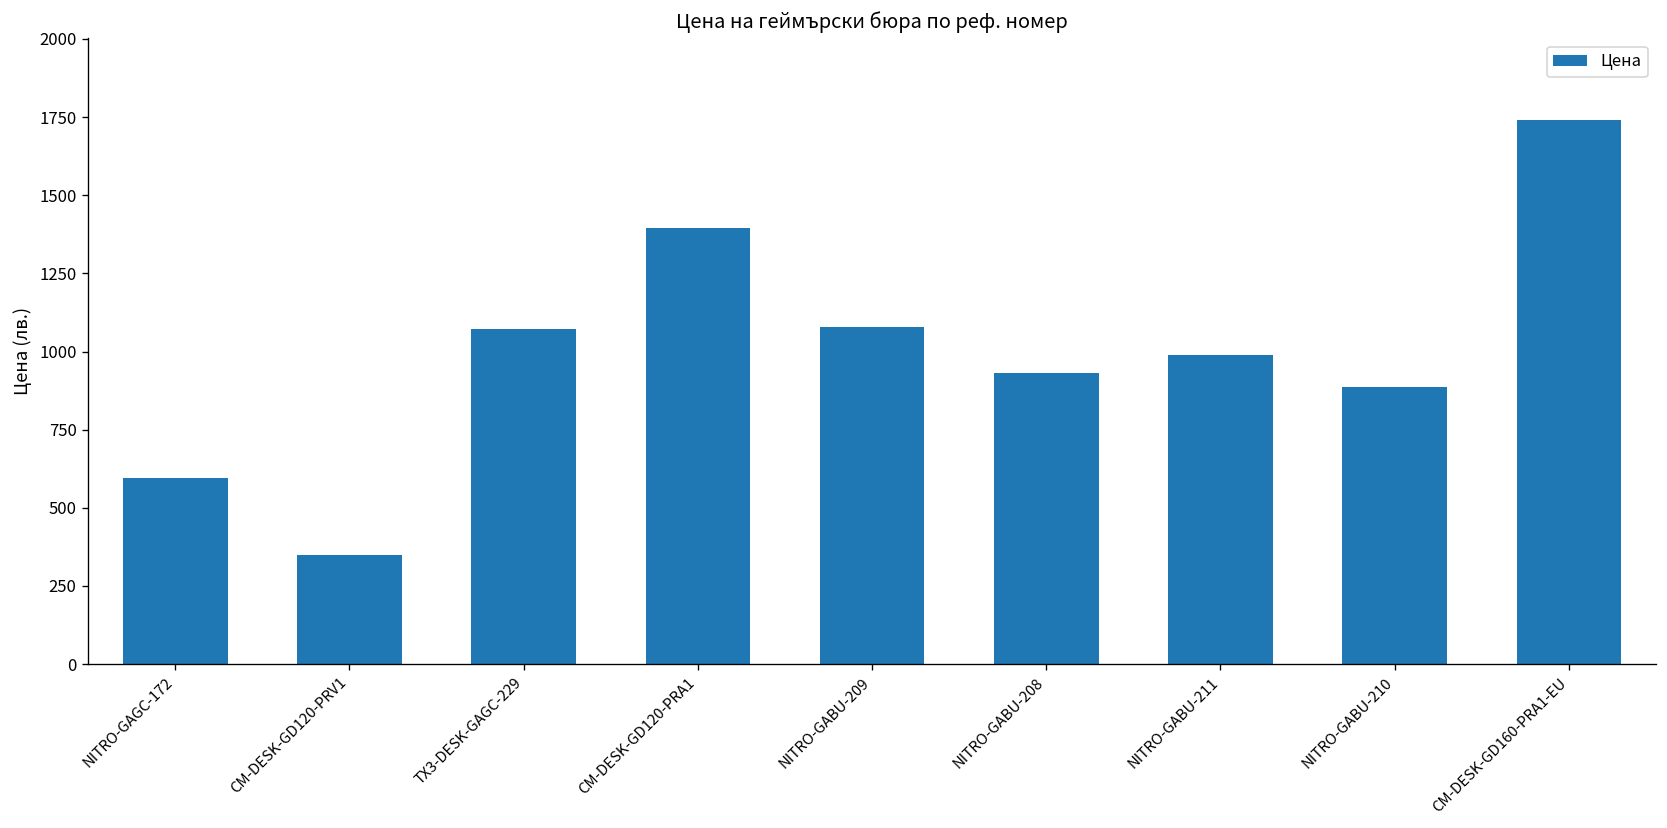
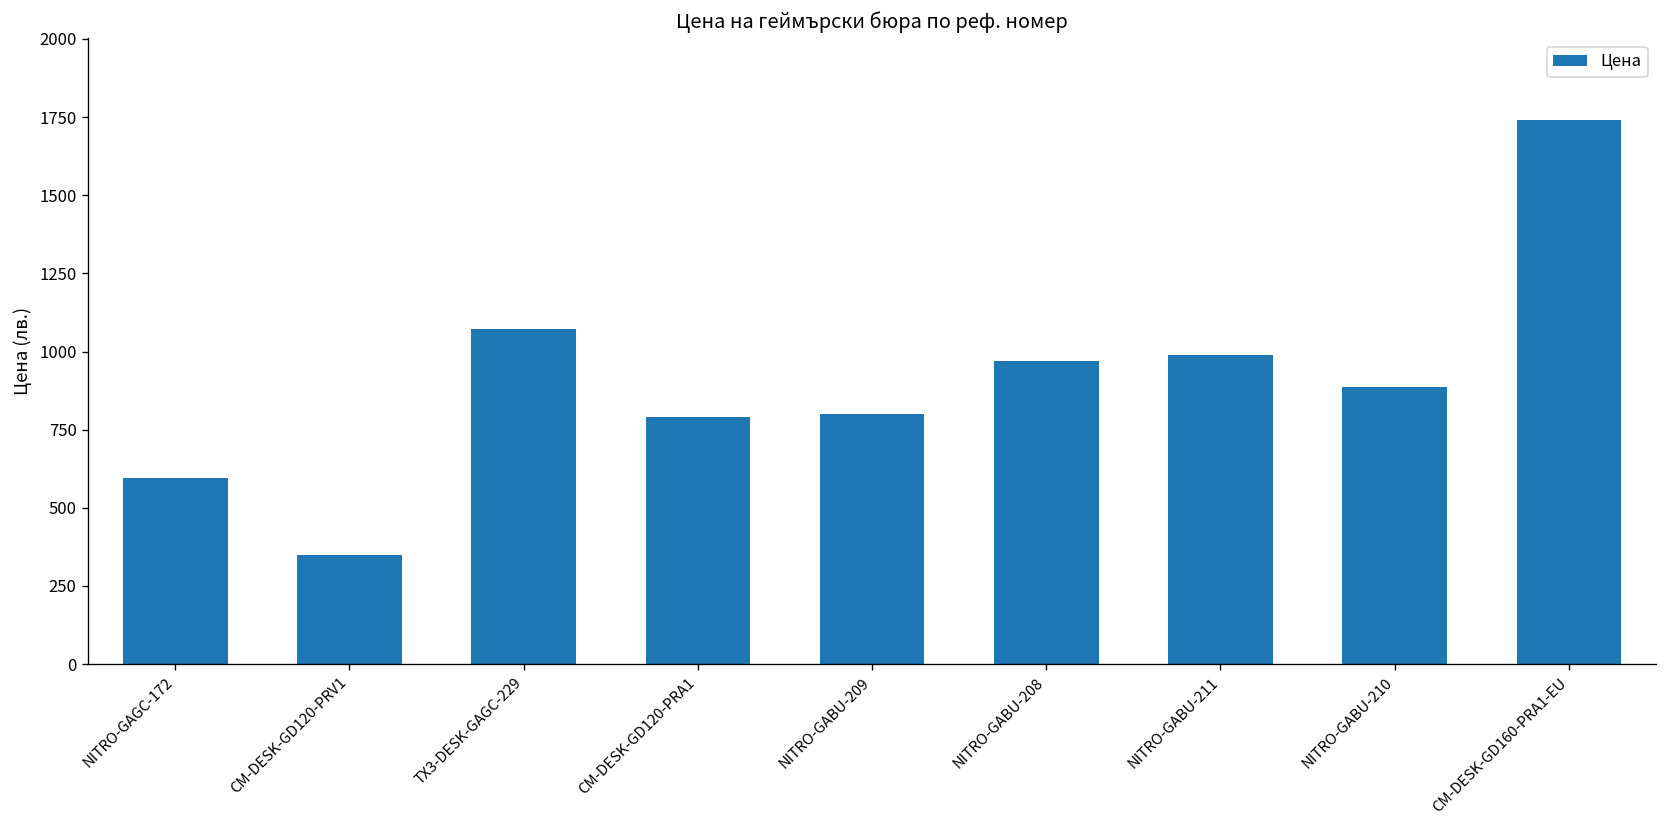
CM-DESK-GD120-PRA1: 1400 -> 790
NITRO-GABU-209: 1080 -> 800
NITRO-GABU-208: 930 -> 970
